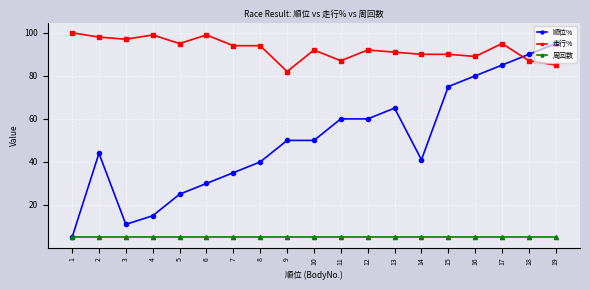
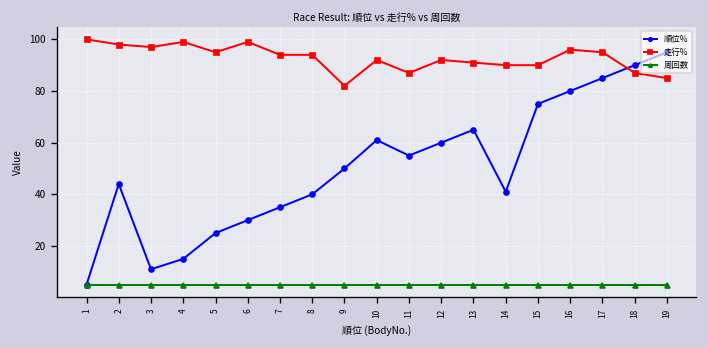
順位%, 10: 50 -> 61
順位%, 11: 60 -> 55
走行%, 16: 89 -> 96
